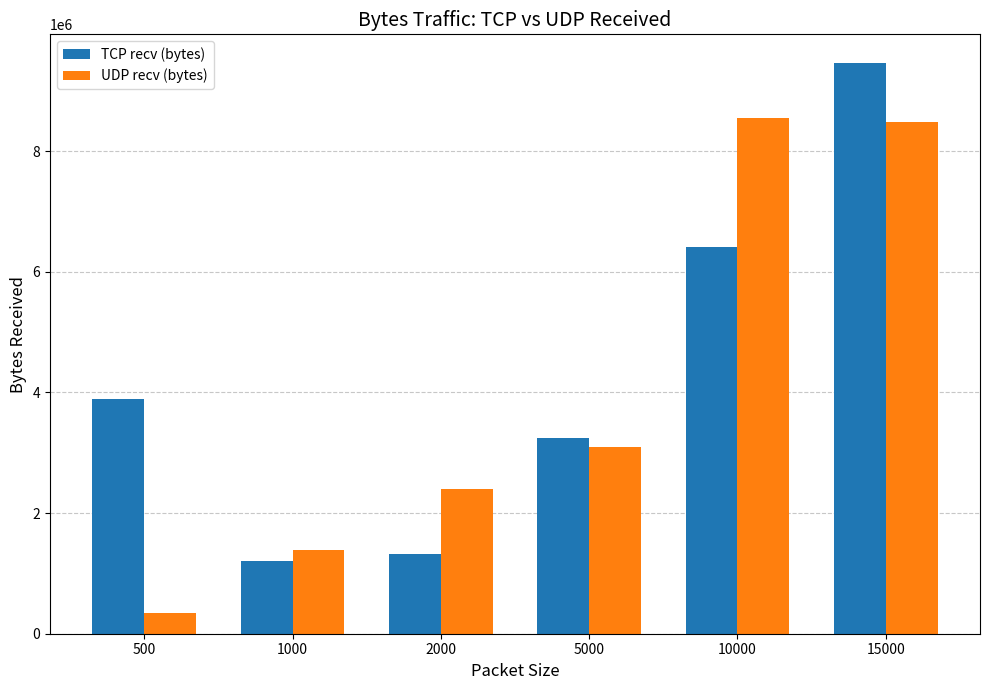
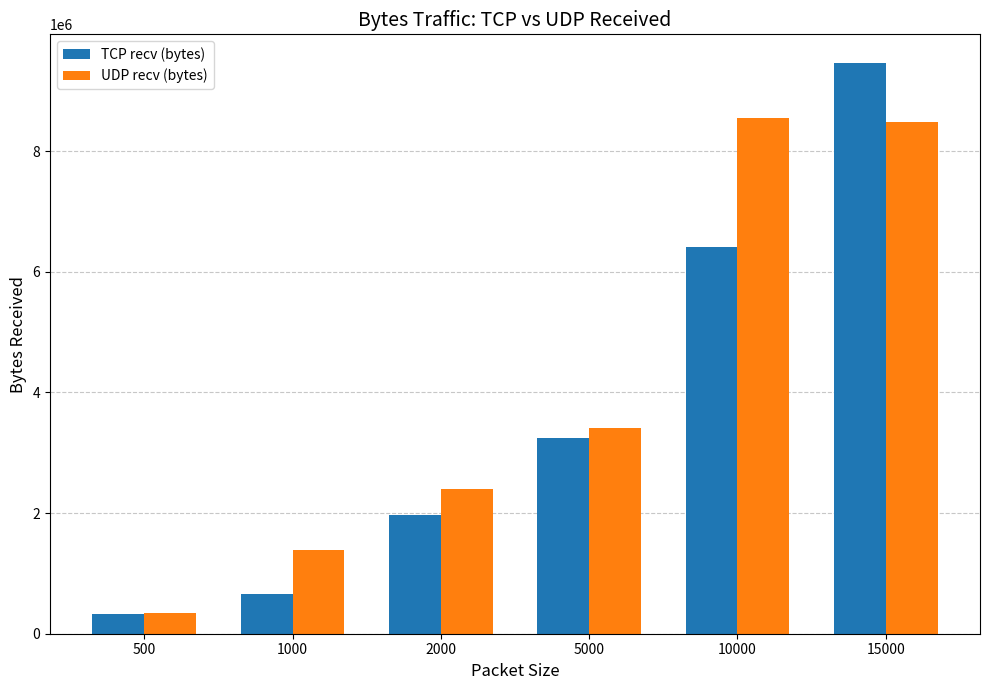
TCP recv (bytes), 500: 3900000 -> 300000
TCP recv (bytes), 1000: 1200000 -> 700000
TCP recv (bytes), 2000: 1300000 -> 2000000
UDP recv (bytes), 5000: 3100000 -> 3400000
